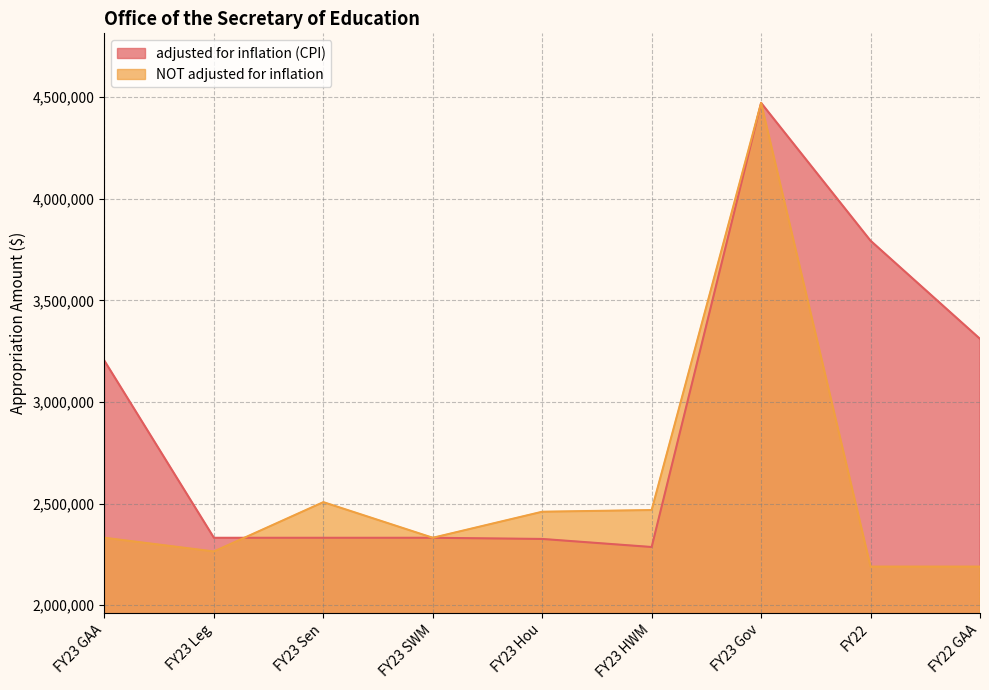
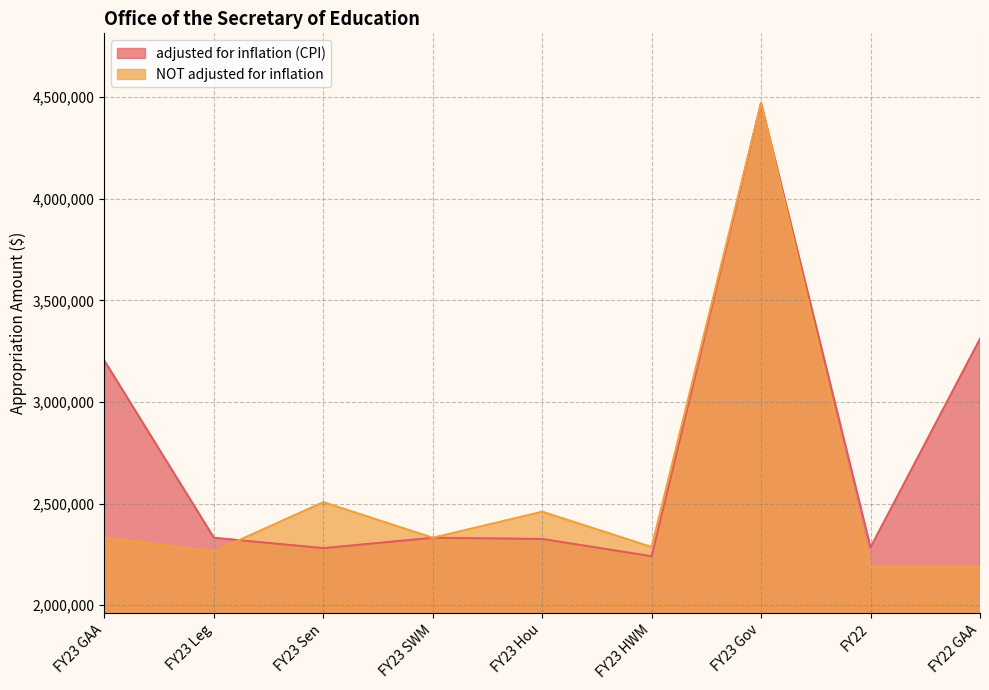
adjusted for inflation (CPI), FY23 Sen: 2,330,000 -> 2,280,000
adjusted for inflation (CPI), FY23 HWM: 2,290,000 -> 2,240,000
NOT adjusted for inflation, FY23 HWM: 2,470,000 -> 2,290,000
adjusted for inflation (CPI), FY22: 3,790,000 -> 2,280,000
